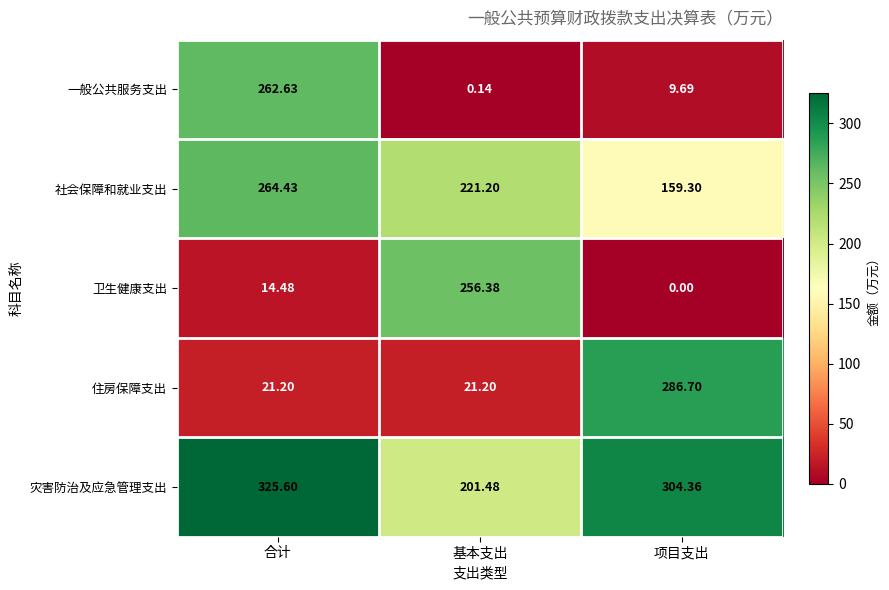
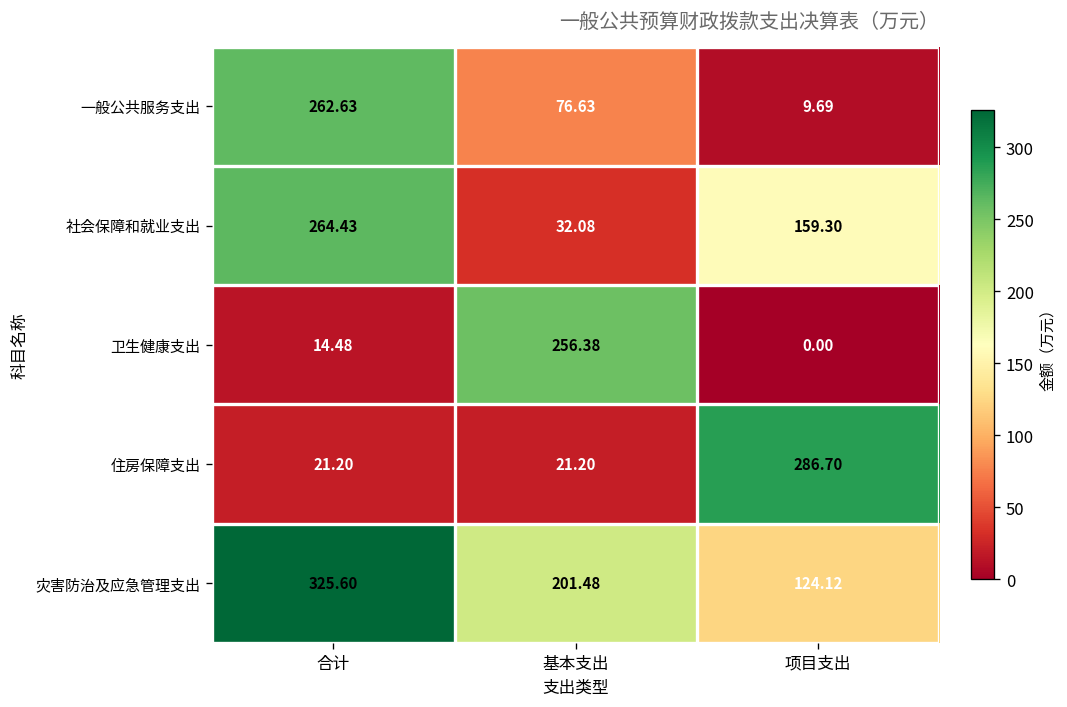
一般公共服务支出, 基本支出: 0.14 -> 76.63
社会保障和就业支出, 基本支出: 221.20 -> 32.08
灾害防治及应急管理支出, 项目支出: 304.36 -> 124.12
